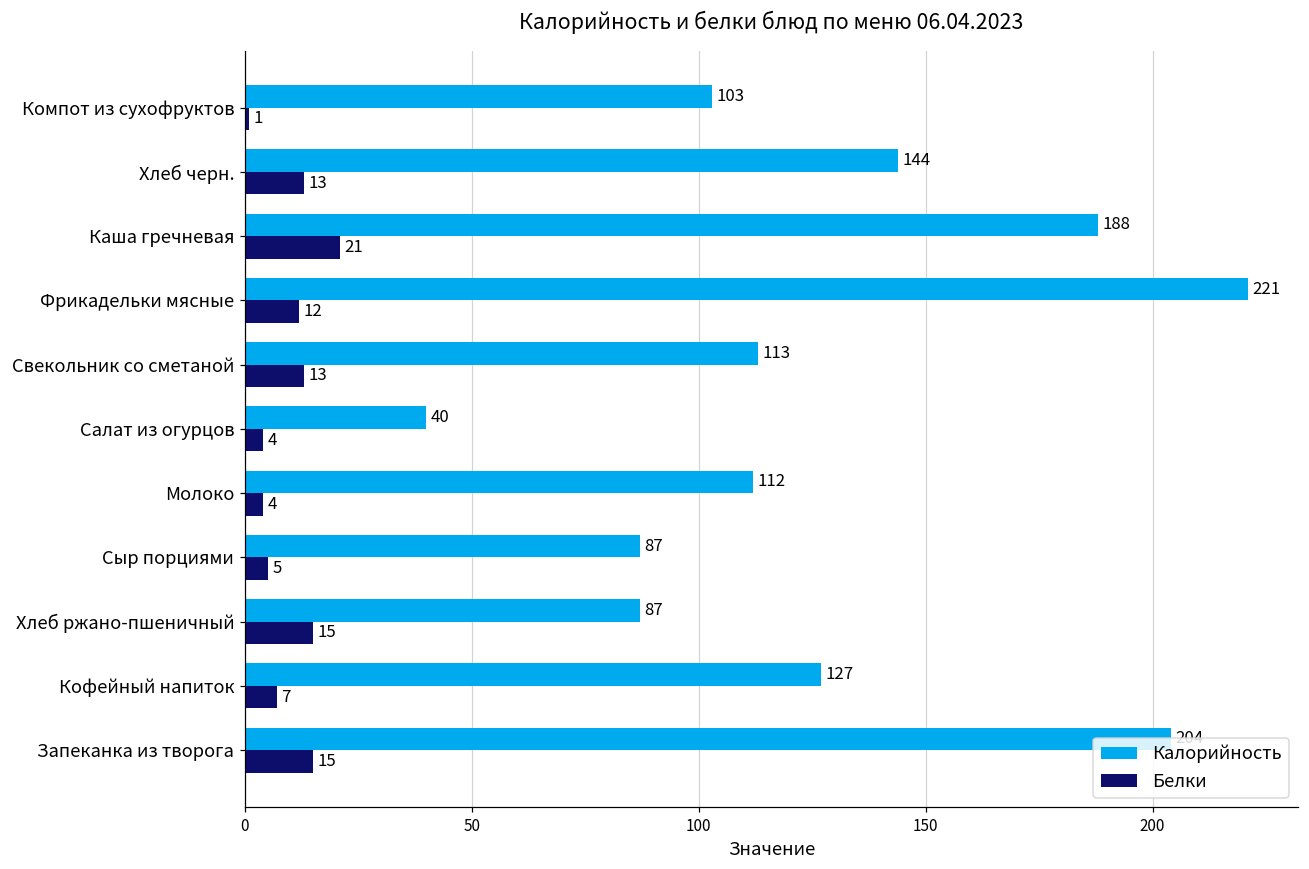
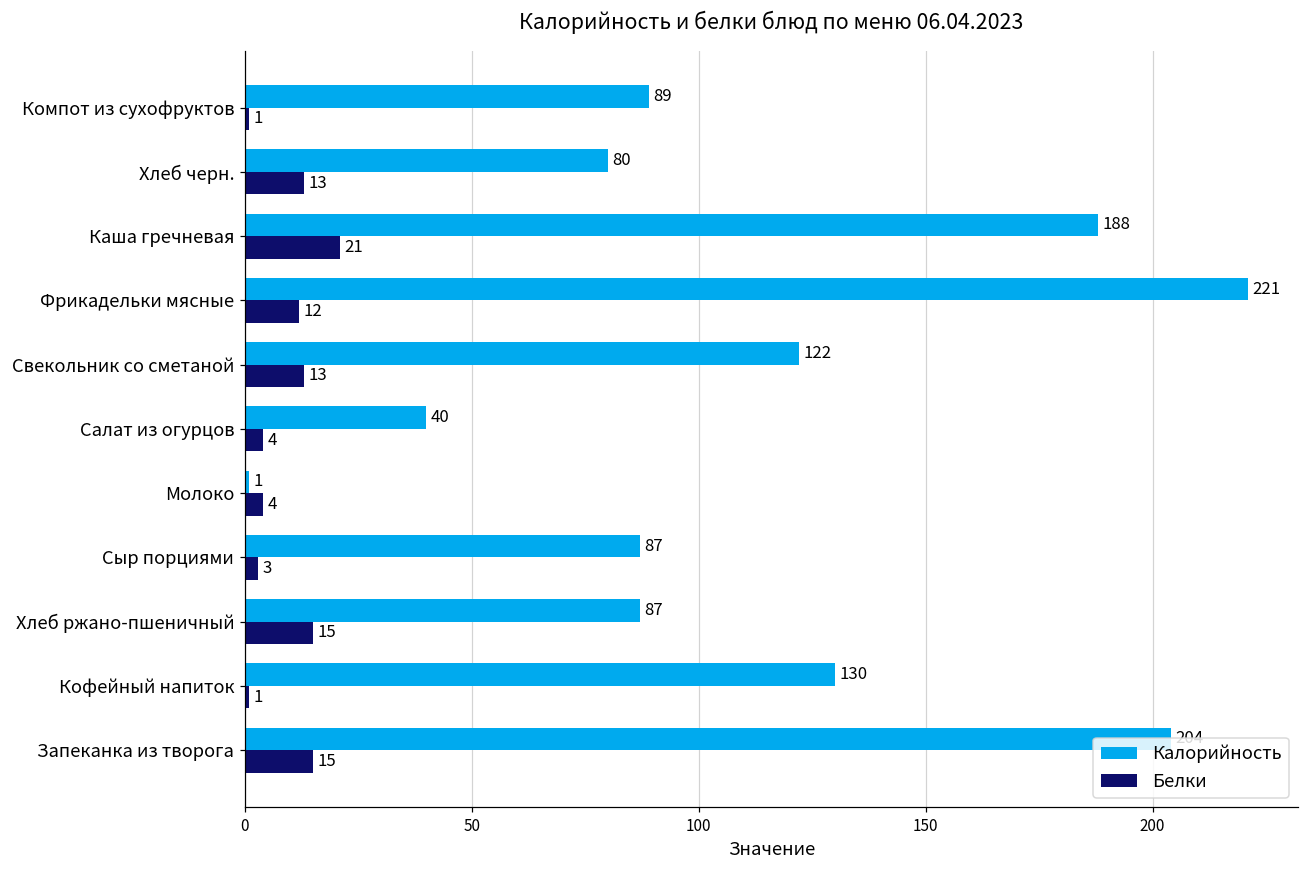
Калорийность, Компот из сухофруктов: 103 -> 89
Калорийность, Хлеб черн.: 144 -> 80
Калорийность, Свекольник со сметаной: 113 -> 122
Калорийность, Молоко: 112 -> 1
Белки, Сыр порциями: 5 -> 3
Калорийность, Кофейный напиток: 127 -> 130
Белки, Кофейный напиток: 7 -> 1
